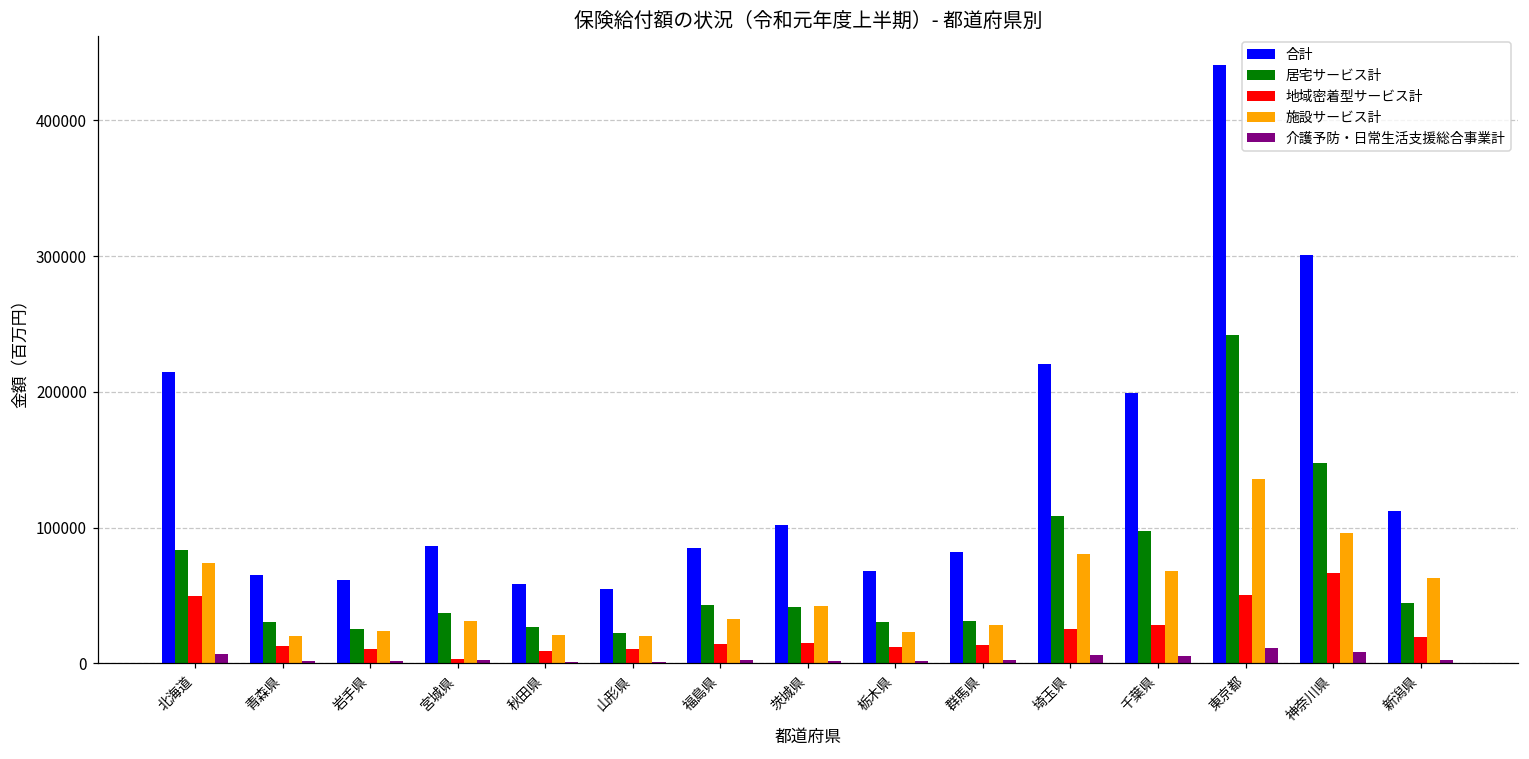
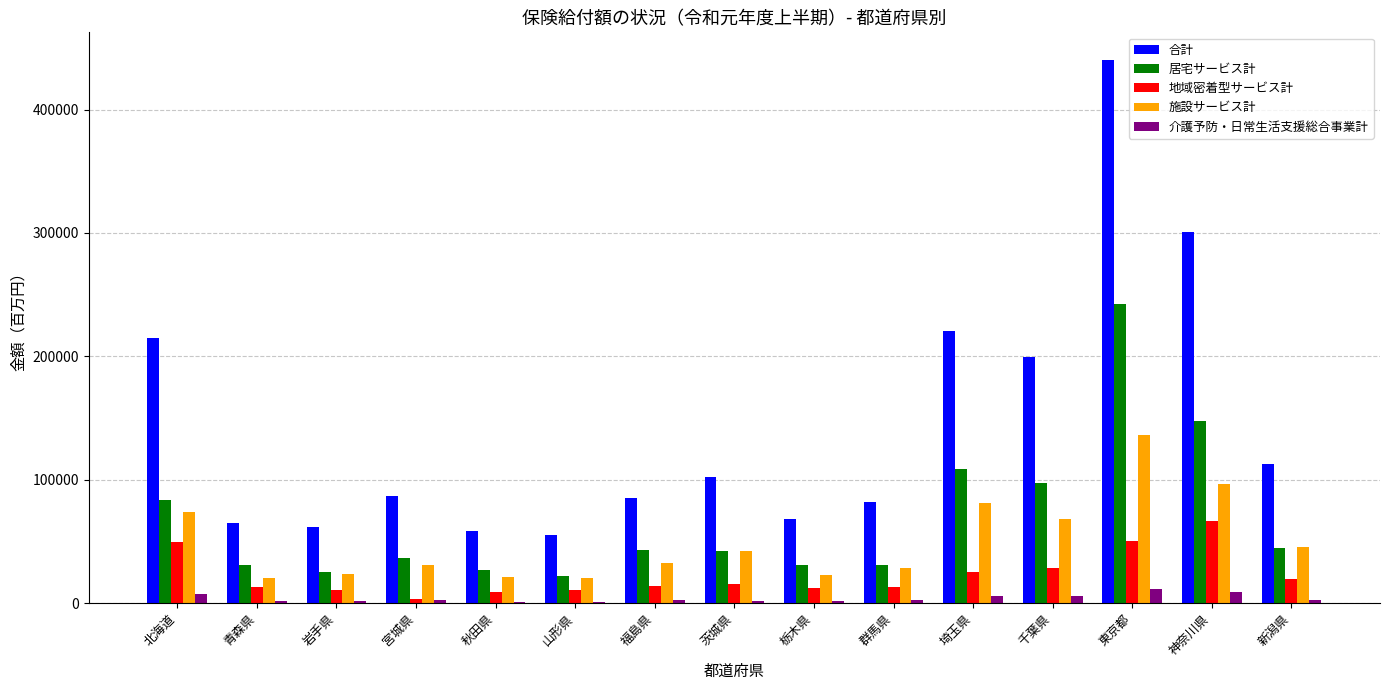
施設サービス計, 新潟県: 63000 -> 46000
